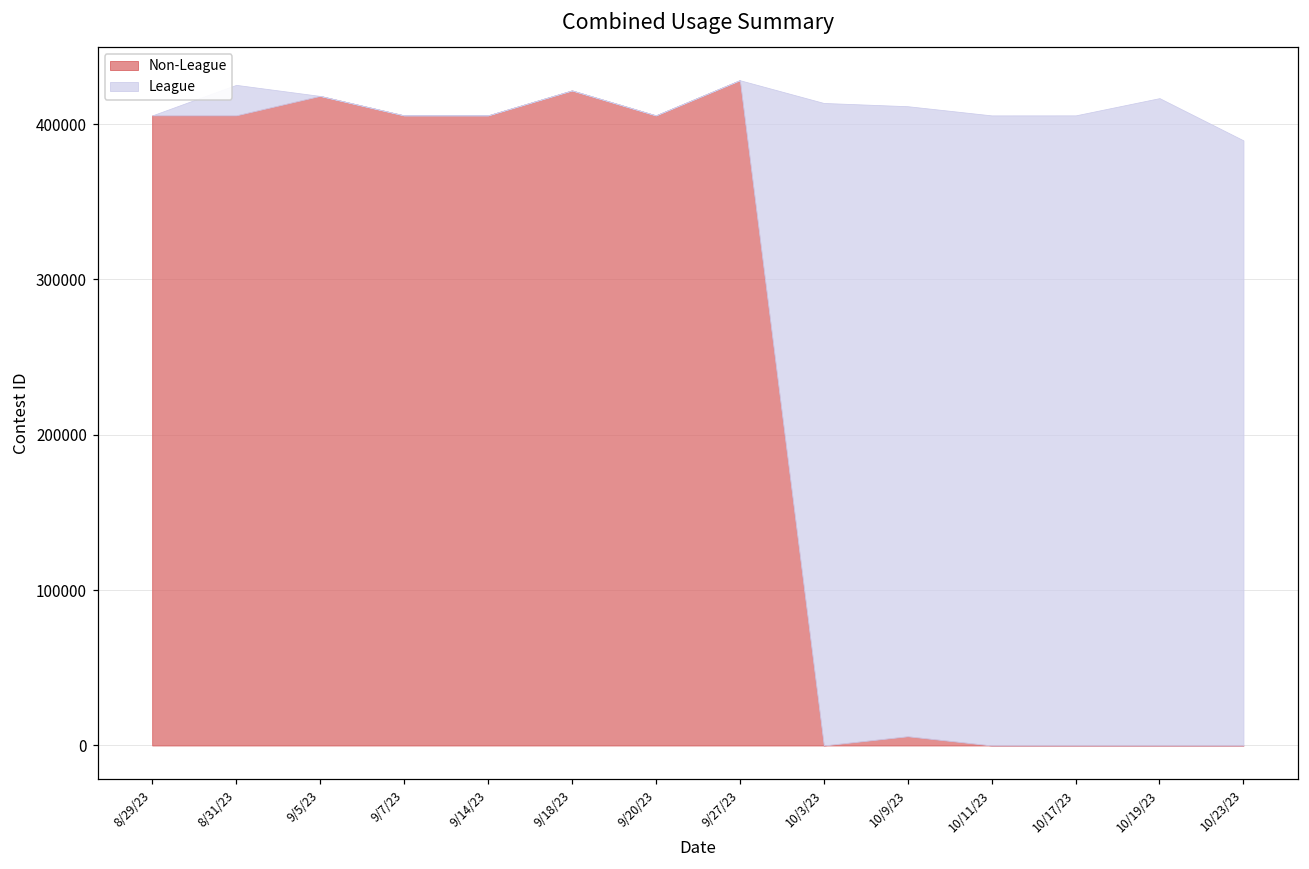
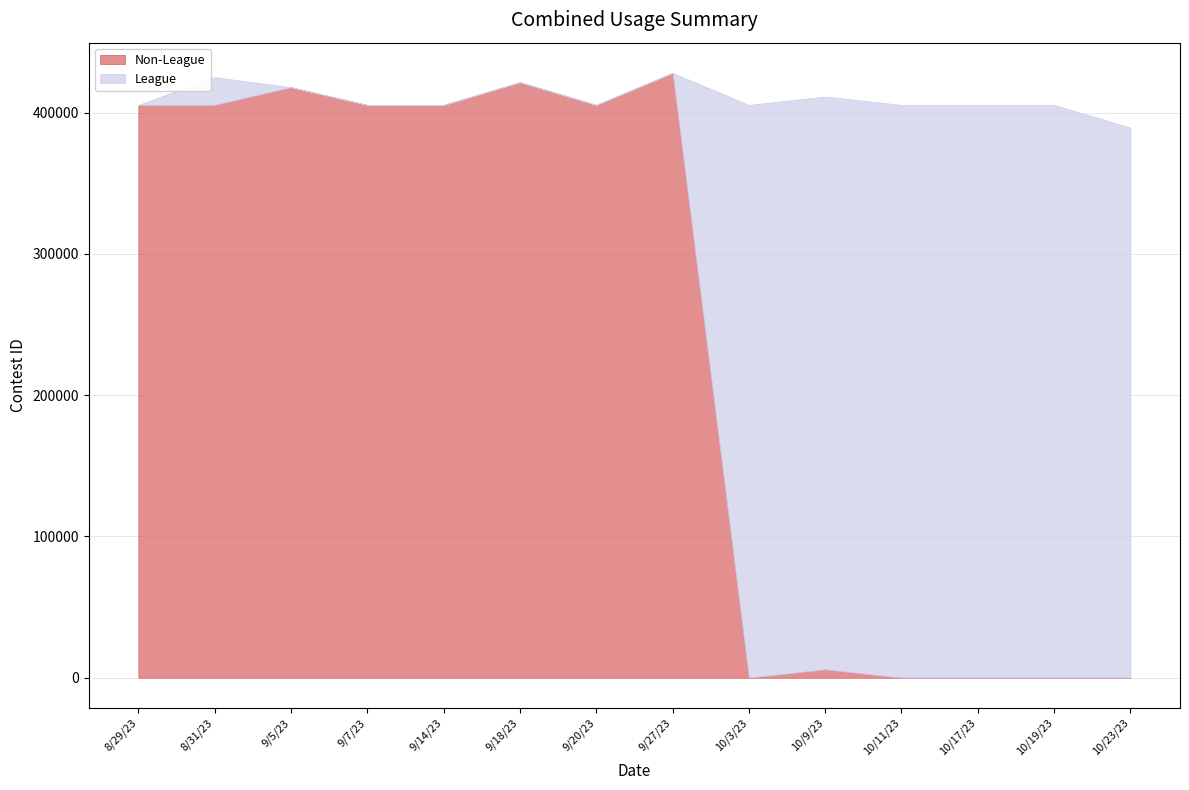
League, 10/3/23: 414000 -> 406000
League, 10/19/23: 417000 -> 406000
